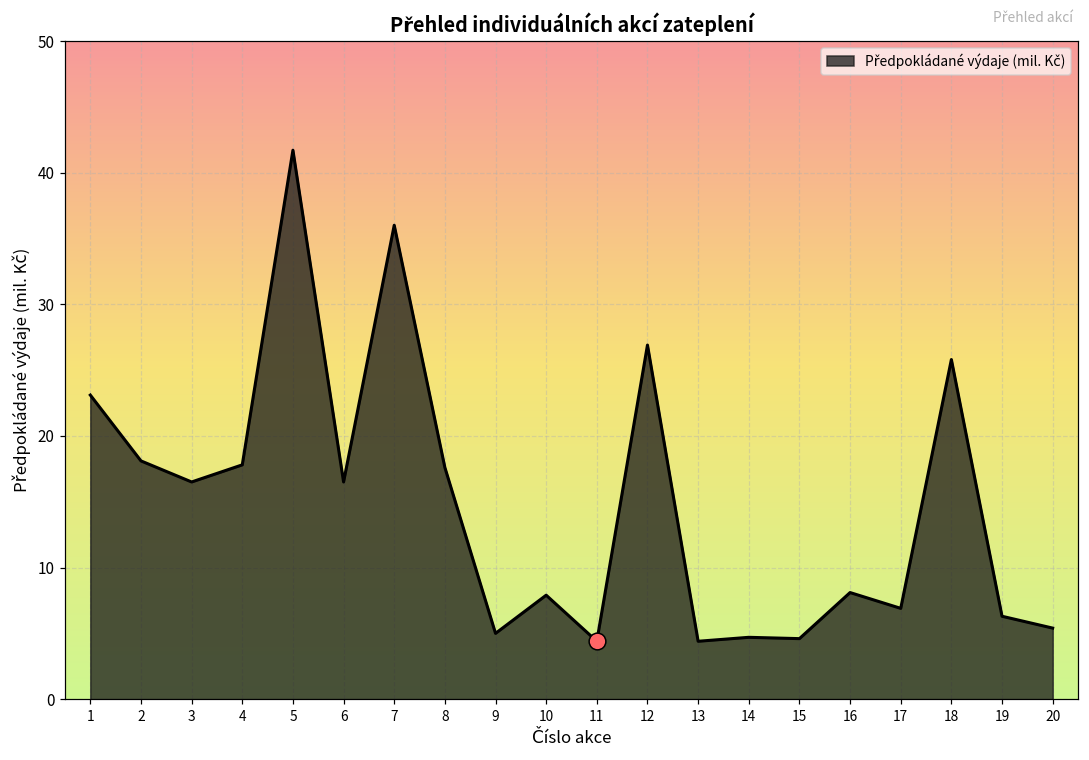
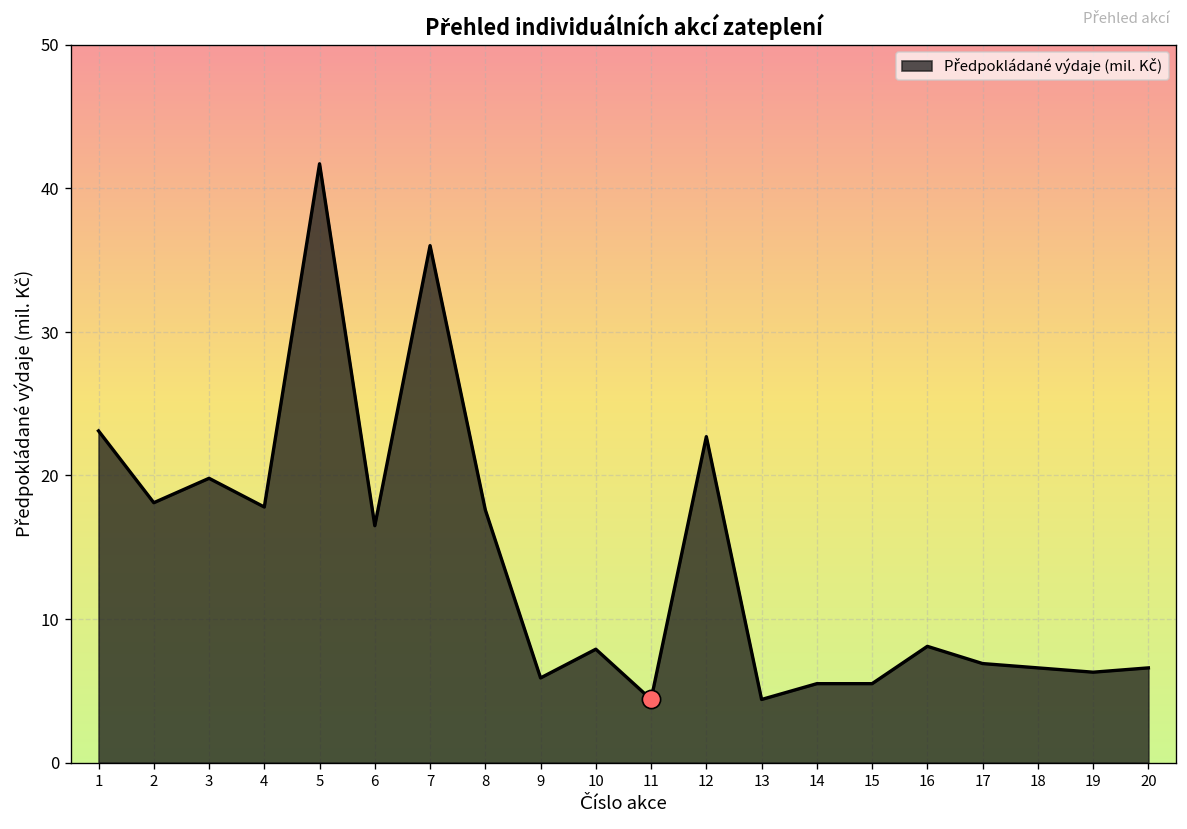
Předpokládané výdaje (mil. Kč), 3: 16.5 -> 19.8
Předpokládané výdaje (mil. Kč), 9: 5.0 -> 5.9
Předpokládané výdaje (mil. Kč), 12: 26.9 -> 22.7
Předpokládané výdaje (mil. Kč), 14: 4.7 -> 5.5
Předpokládané výdaje (mil. Kč), 15: 4.6 -> 5.5
Předpokládané výdaje (mil. Kč), 18: 25.8 -> 6.6
Předpokládané výdaje (mil. Kč), 20: 5.4 -> 6.6
